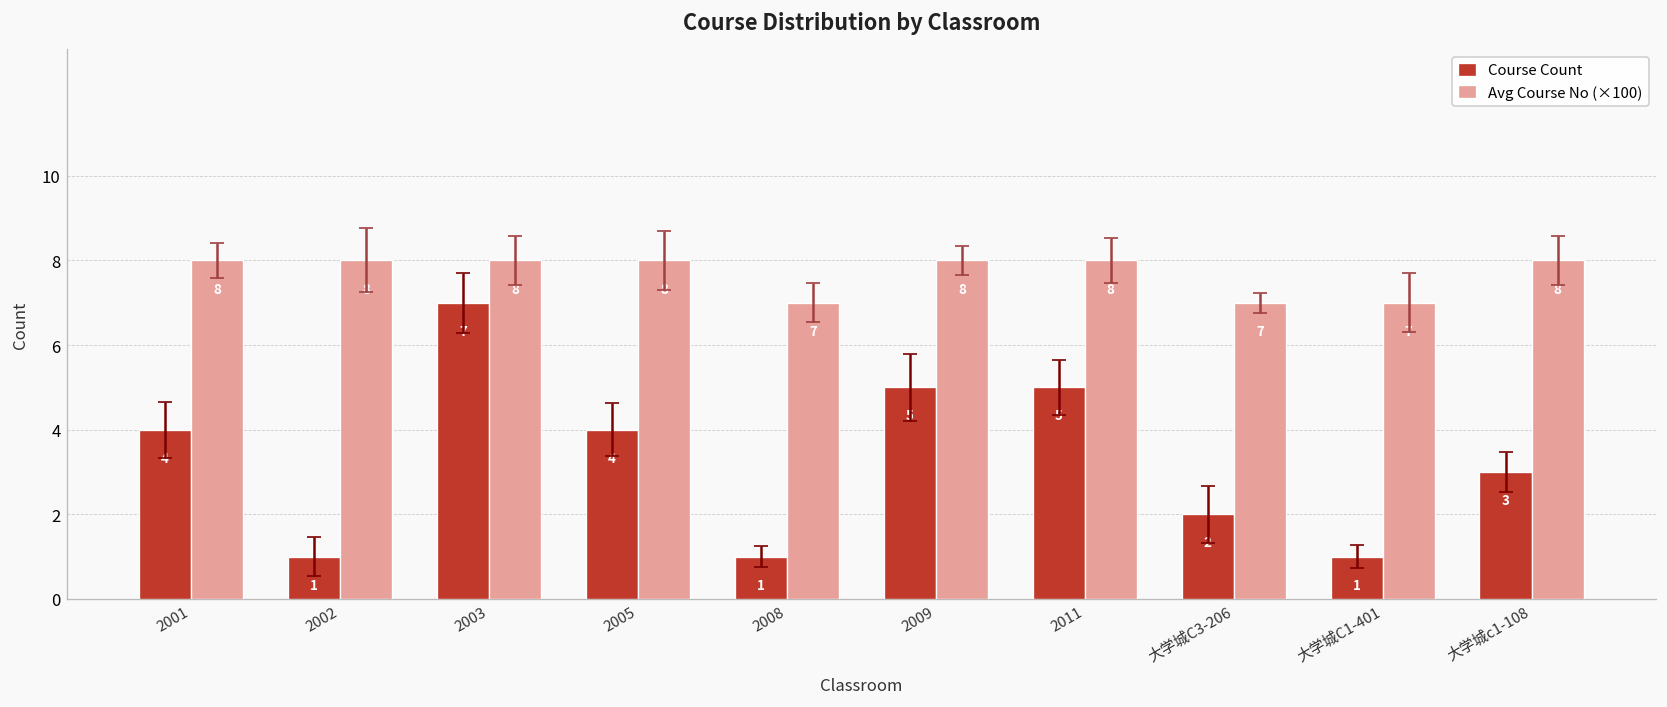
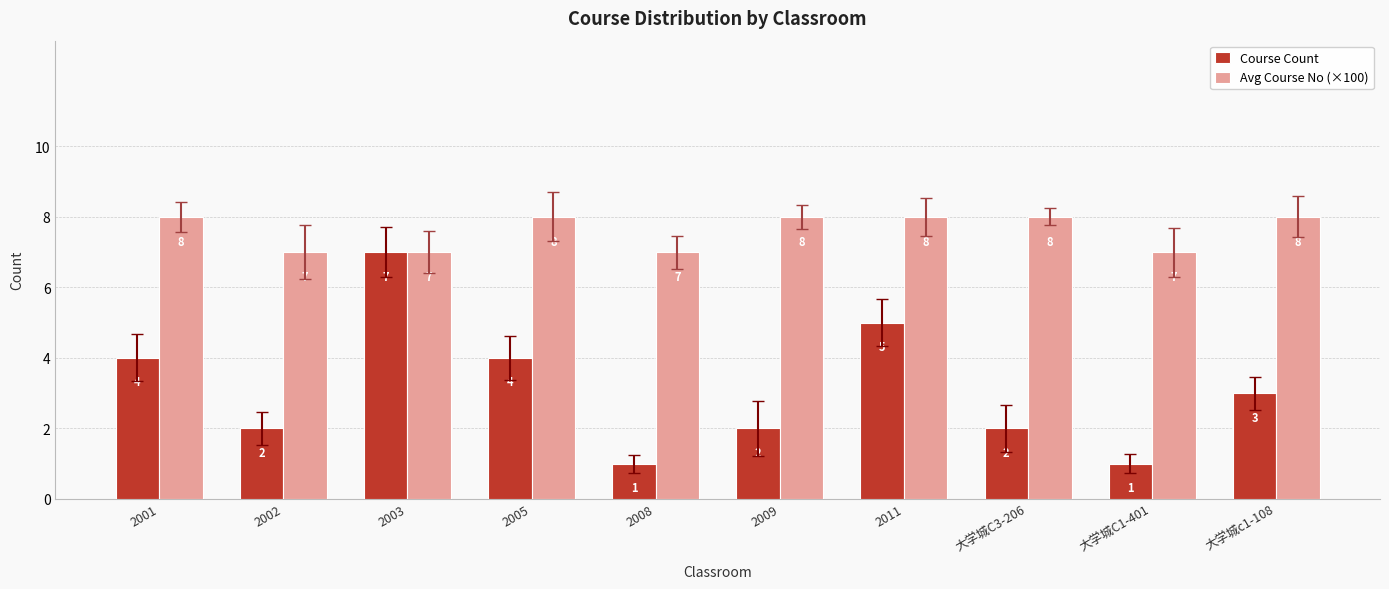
Course Count, 2002: 1 -> 2
Avg Course No (×100), 2002: 8 -> 7
Avg Course No (×100), 2003: 8 -> 7
Course Count, 2009: 5 -> 2
Avg Course No (×100), 大学城C3-206: 7 -> 8
